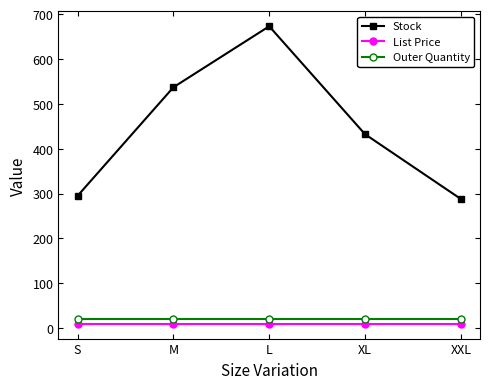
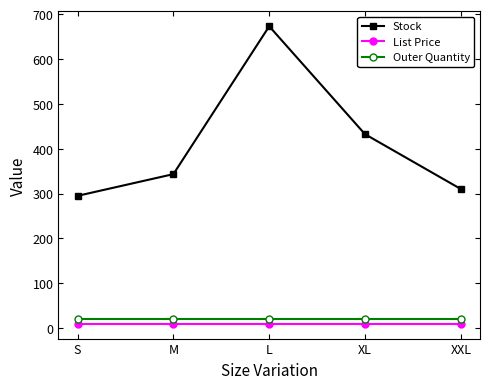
Stock, M: 540 -> 340
Stock, XXL: 290 -> 310
